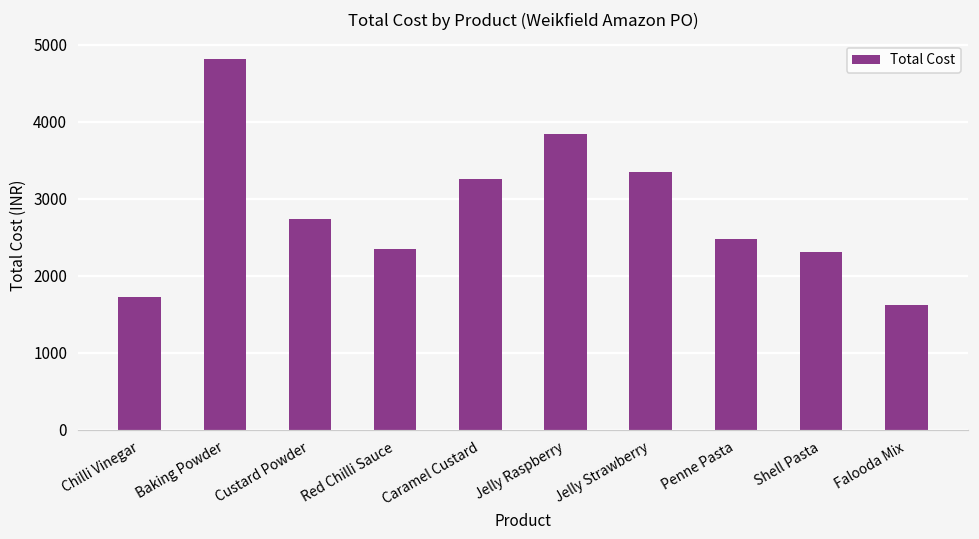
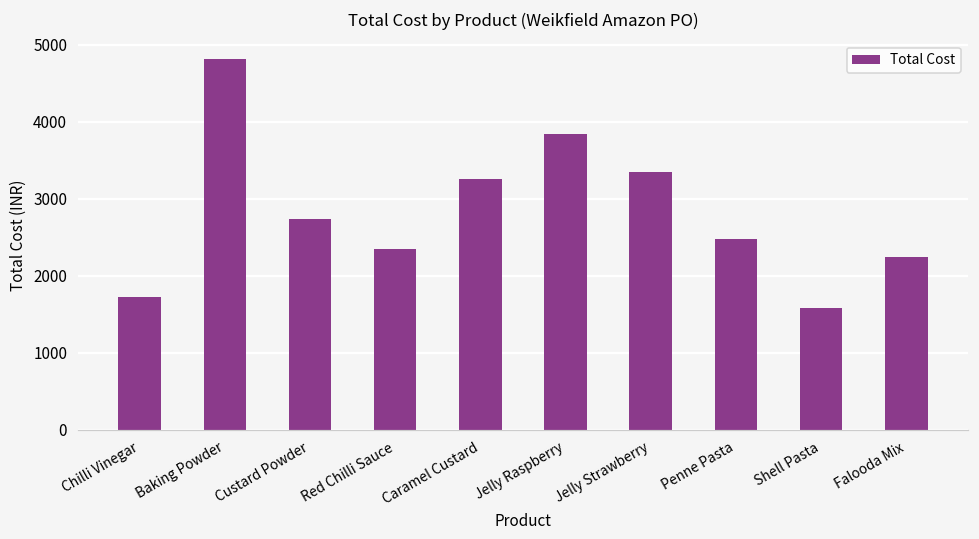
Shell Pasta: 2300 -> 1600
Falooda Mix: 1600 -> 2200
